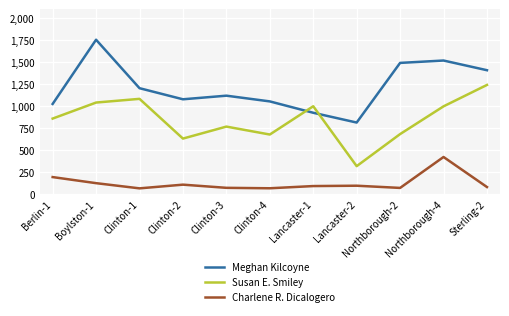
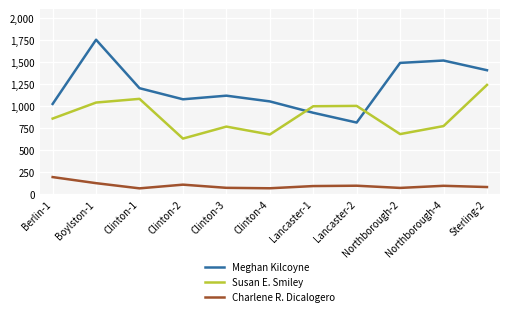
Susan E. Smiley, Lancaster-2: 300 -> 1,000
Susan E. Smiley, Northborough-4: 1,000 -> 800
Charlene R. Dicalogero, Northborough-4: 400 -> 100
